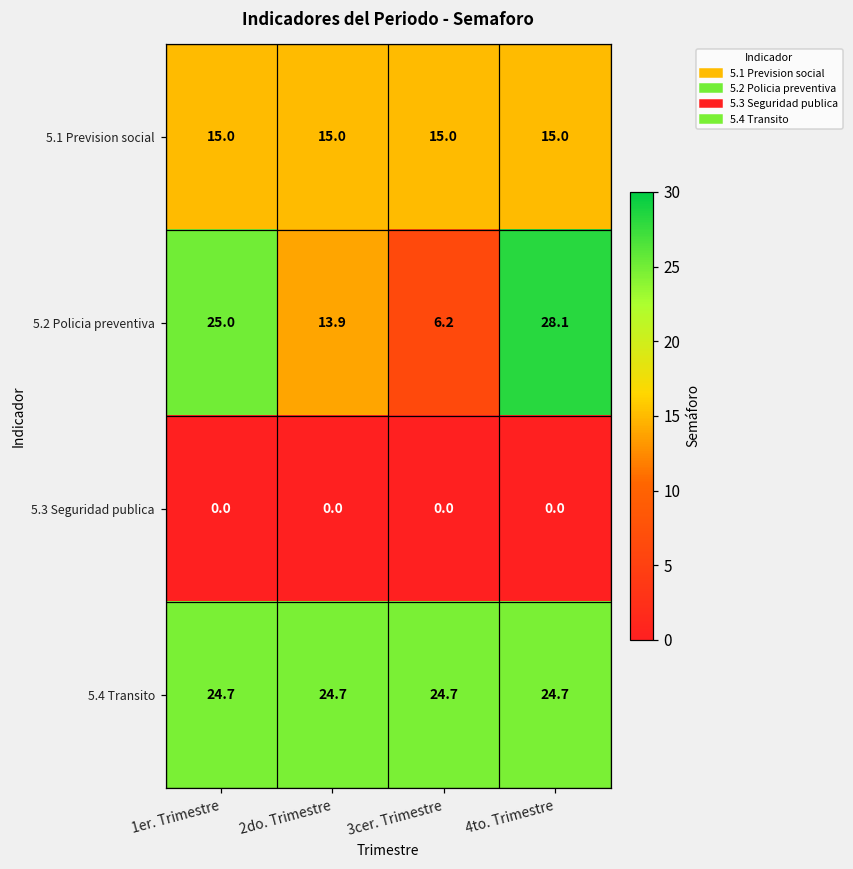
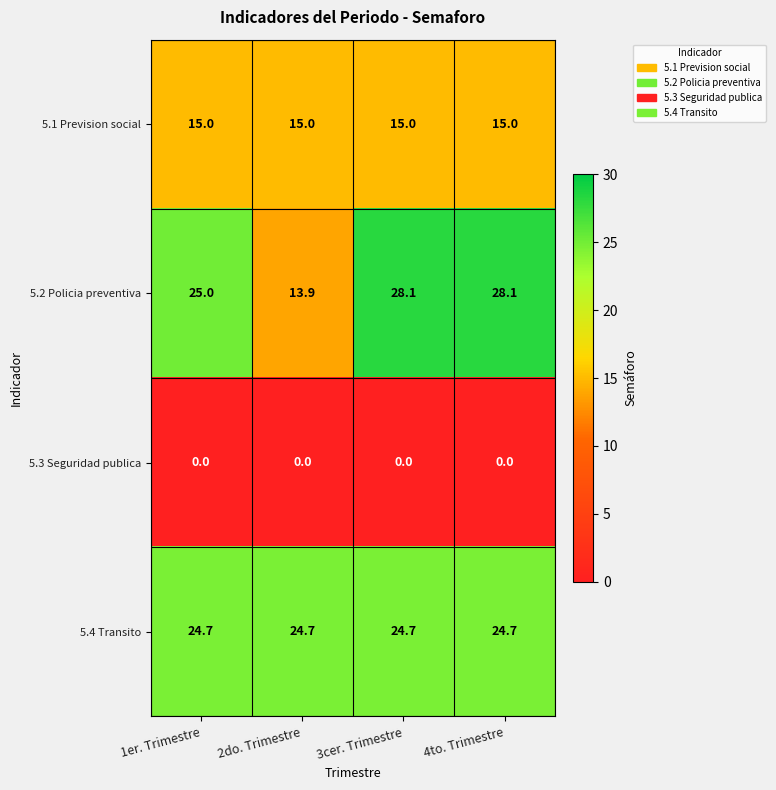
5.2 Policia preventiva, 3cer. Trimestre: 6.2 -> 28.1
